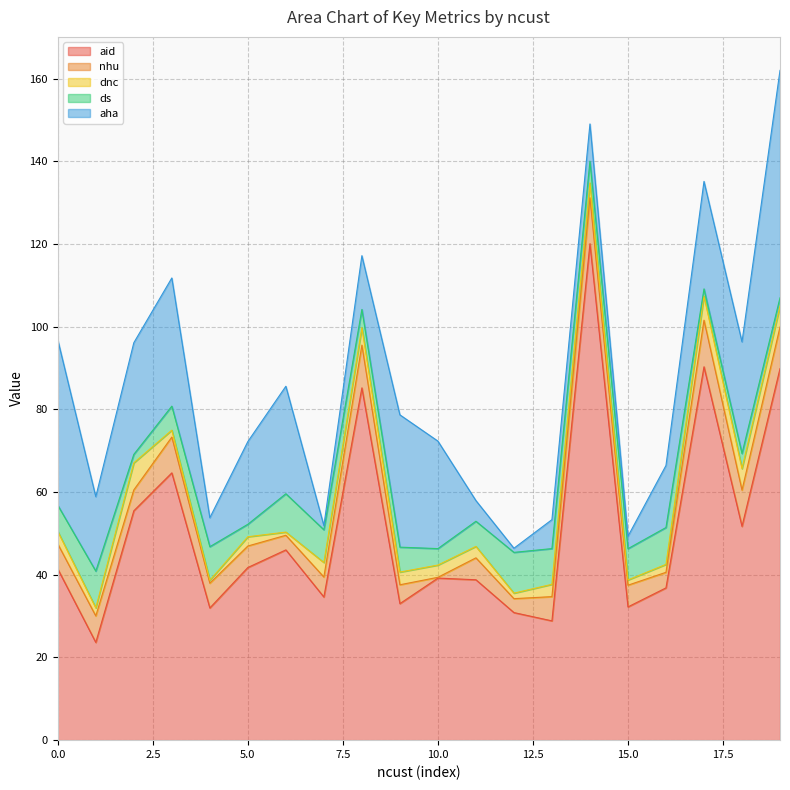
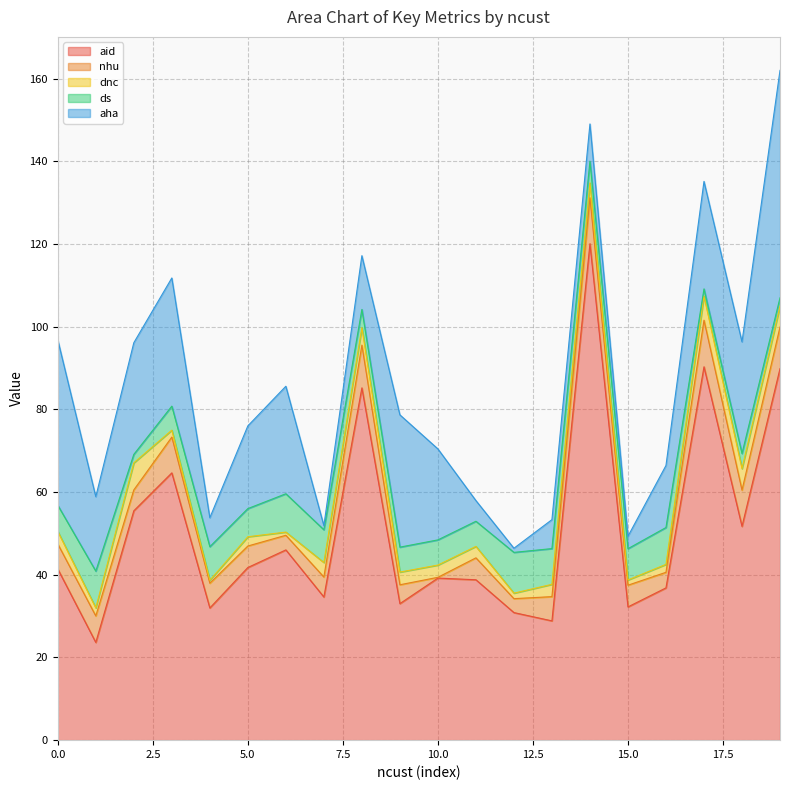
ds, 5.0: 3 -> 7
ds, 10.0: 4 -> 6
aha, 10.0: 26 -> 22
